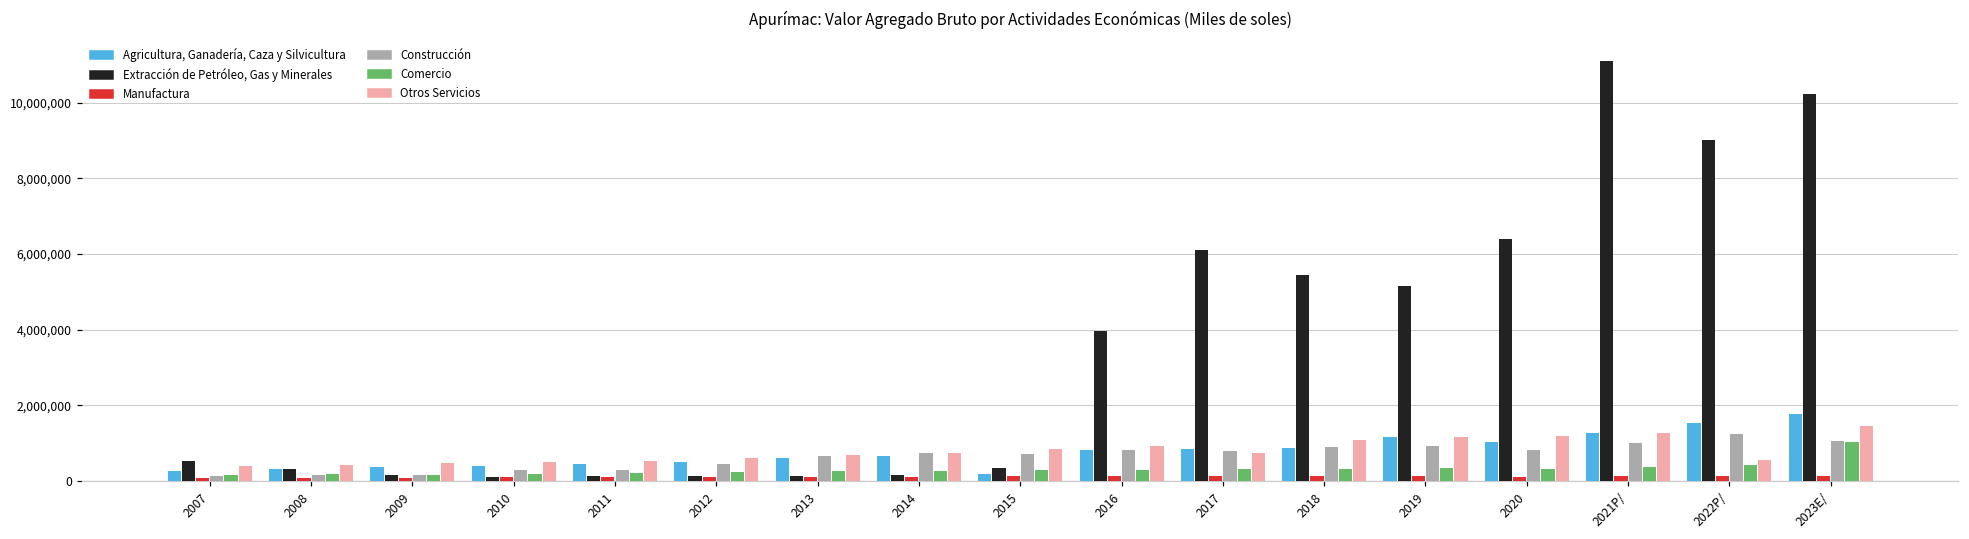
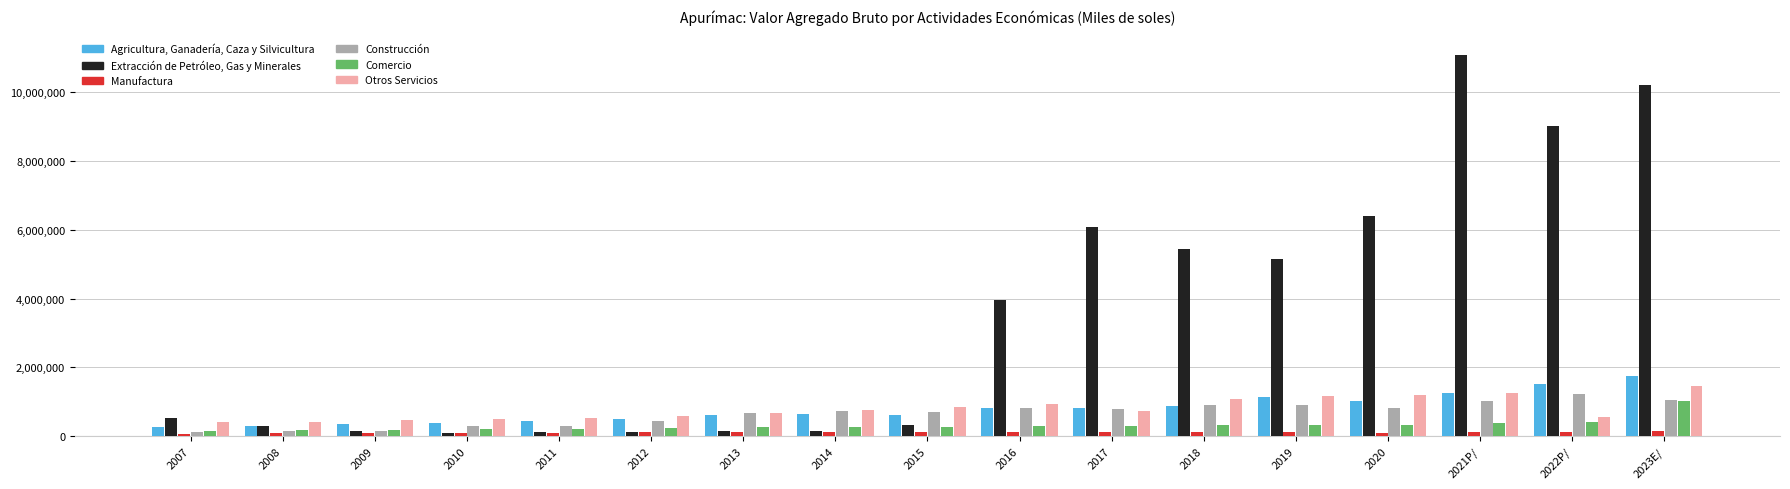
Agricultura, Ganadería, Caza y Silvicultura, 2015: 200,000 -> 600,000
